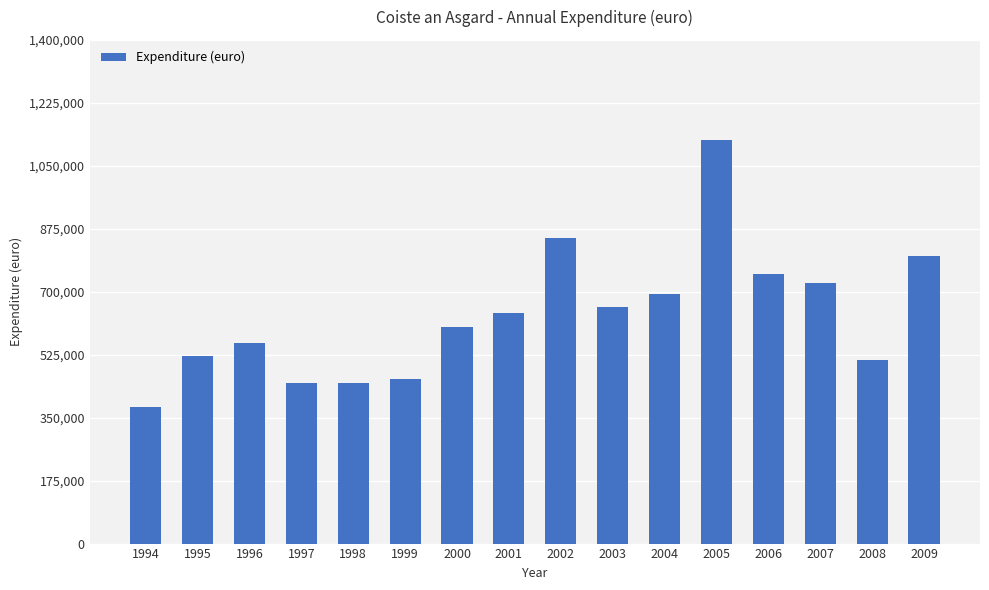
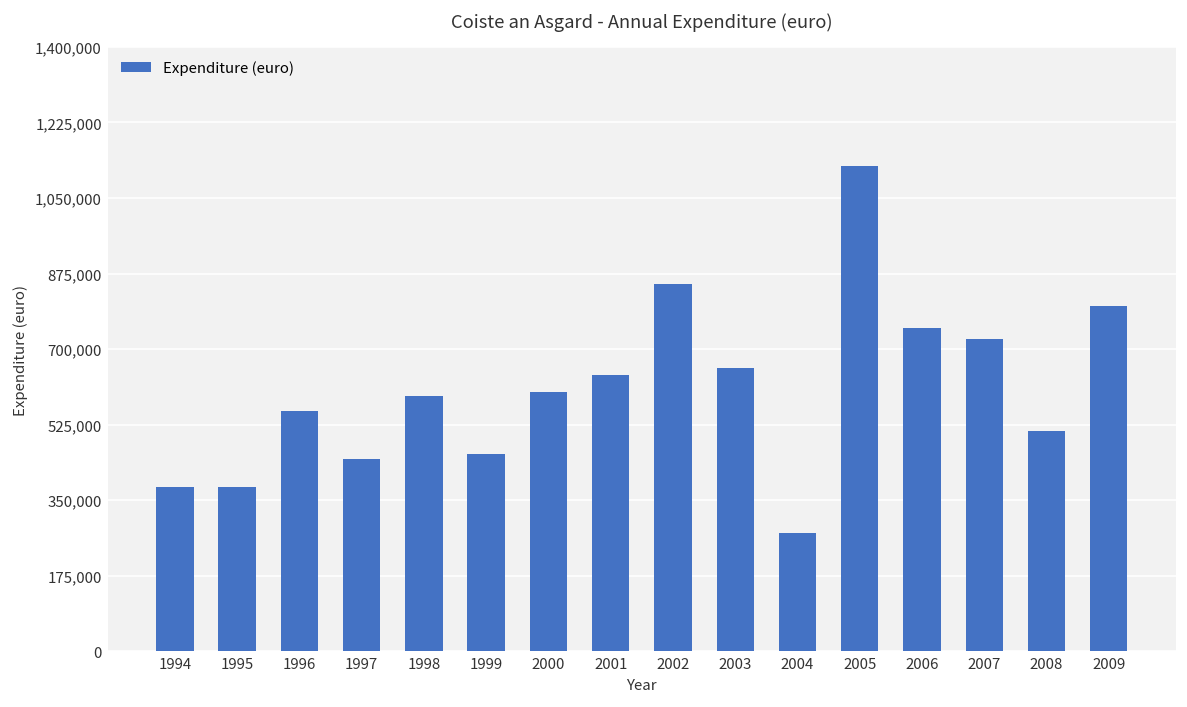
1995: 520,000 -> 380,000
1998: 450,000 -> 590,000
2004: 690,000 -> 270,000
